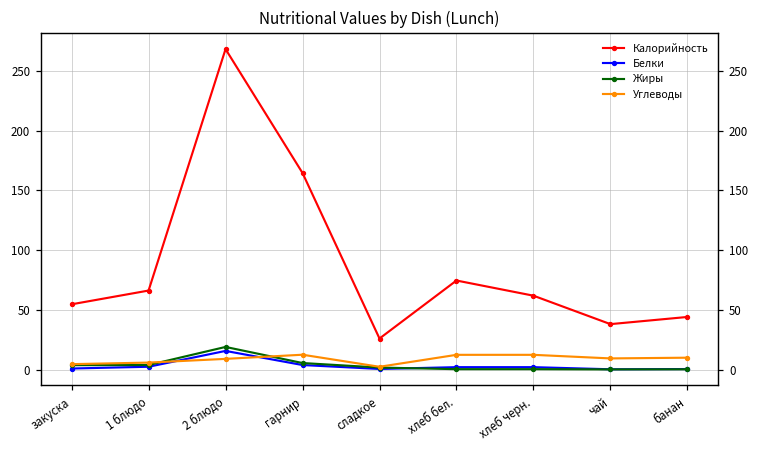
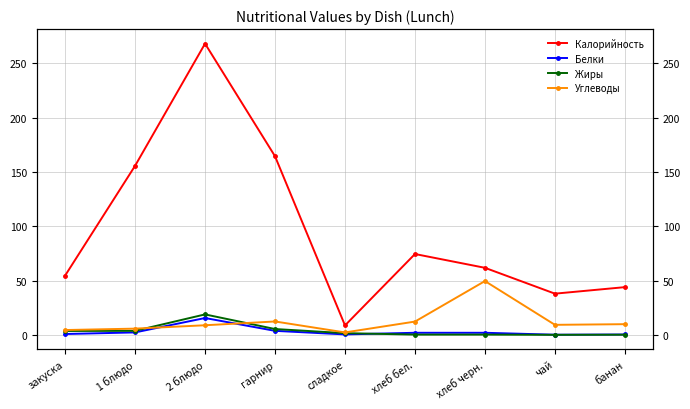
Калорийность, 1 блюдо: 66 -> 156
Калорийность, сладкое: 26 -> 9
Углеводы, хлеб черн.: 12 -> 50
